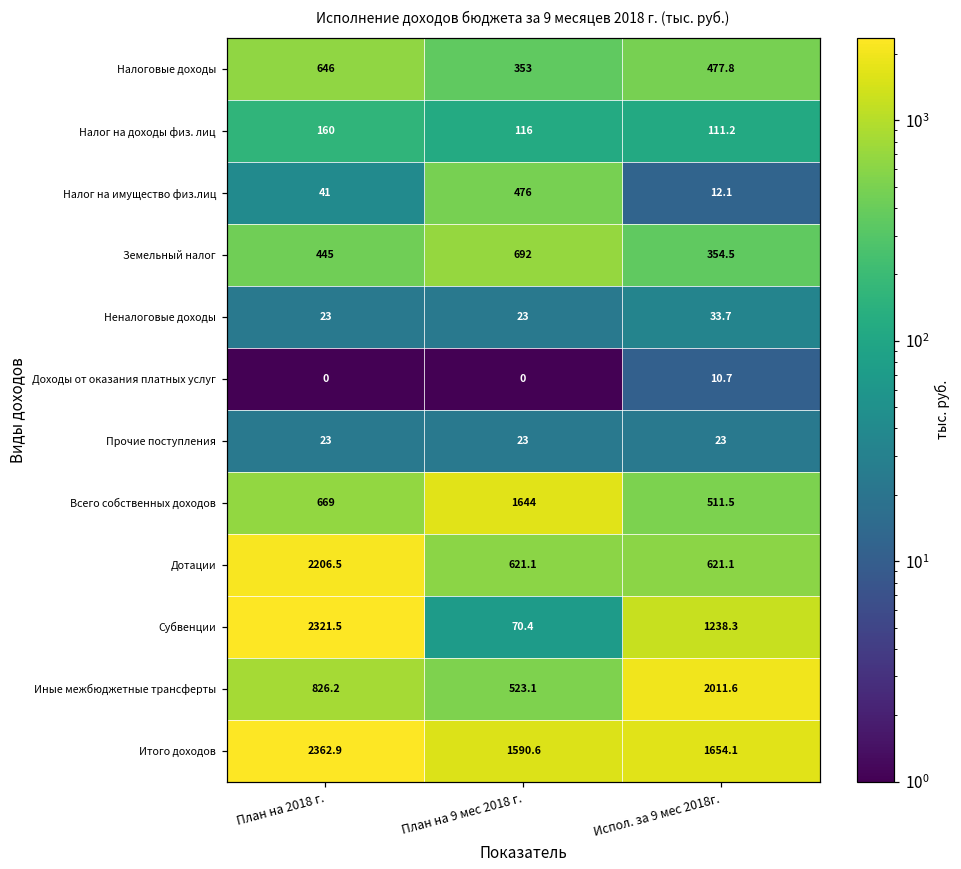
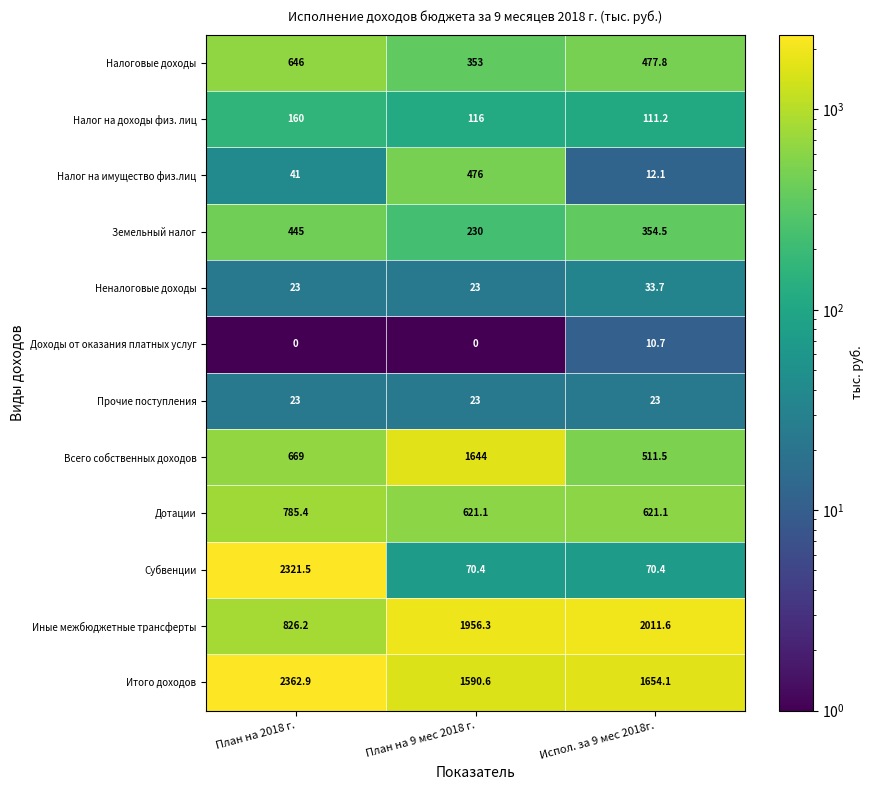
Земельный налог, План на 9 мес 2018 г.: 692 -> 230
Дотации, План на 2018 г.: 2206.5 -> 785.4
Субвенции, Испол. за 9 мес 2018г.: 1238.3 -> 70.4
Иные межбюджетные трансферты, План на 9 мес 2018 г.: 523.1 -> 1956.3
